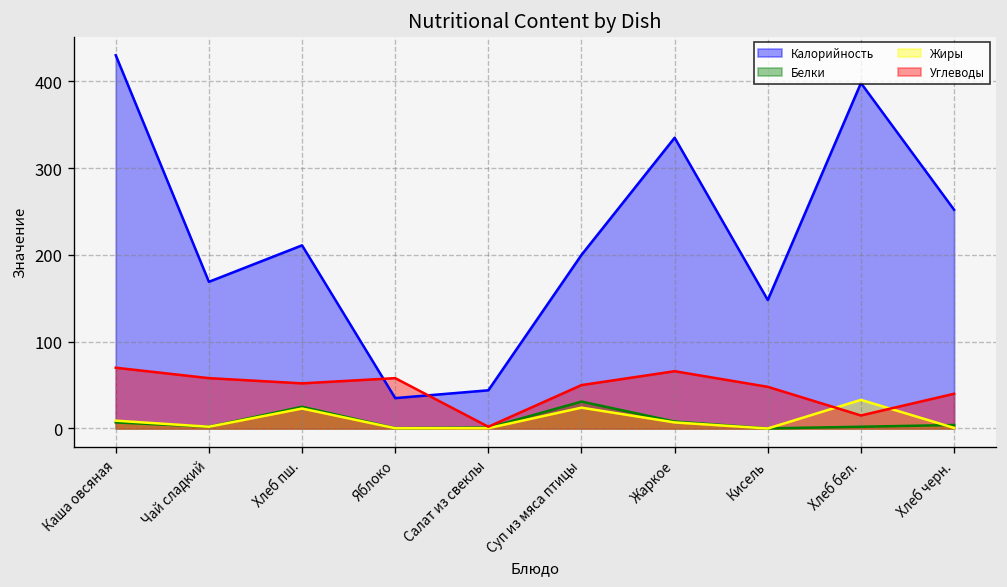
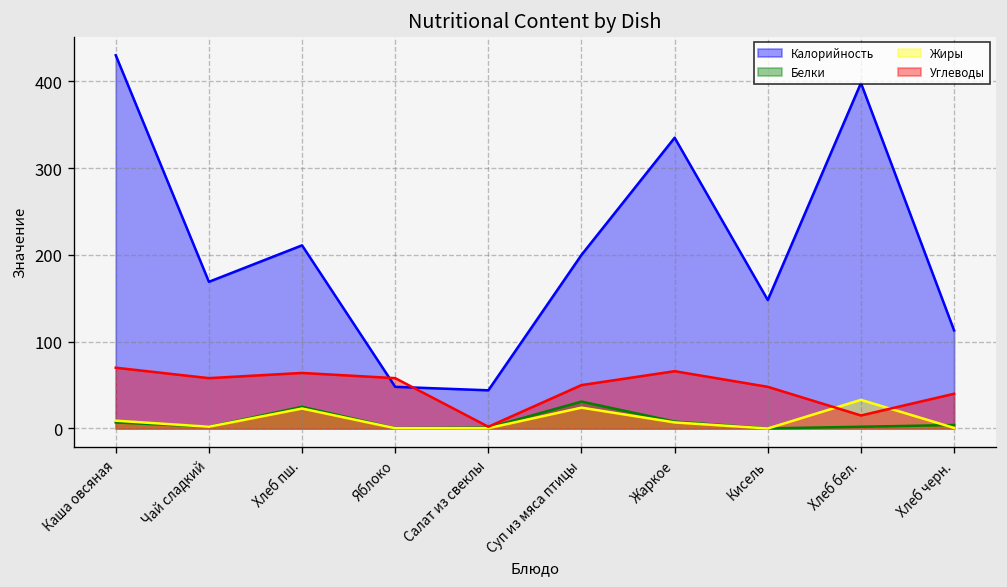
Углеводы, Хлеб пш.: 50 -> 60
Калорийность, Яблоко: 40 -> 50
Калорийность, Хлеб черн.: 250 -> 110
